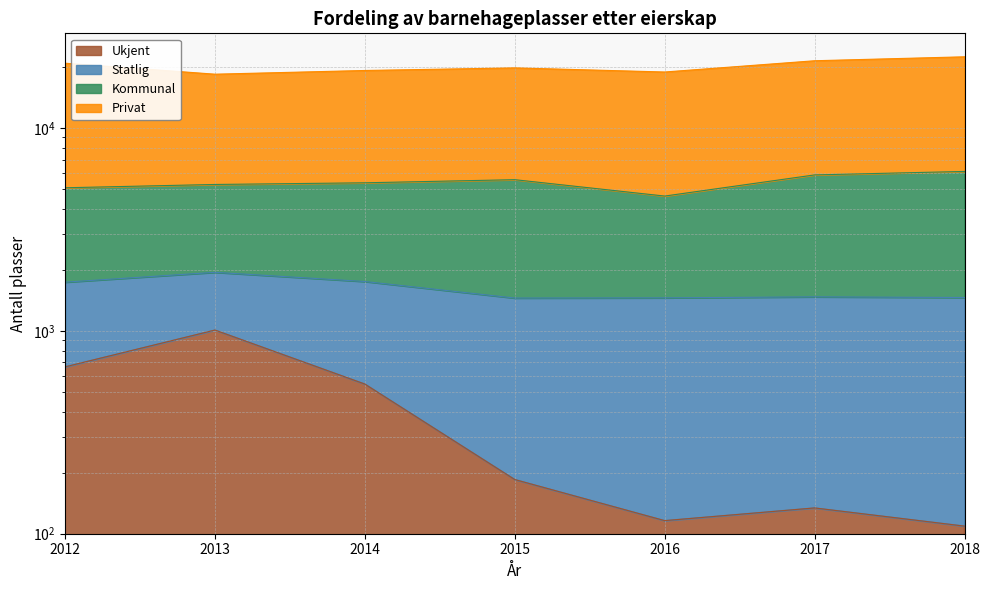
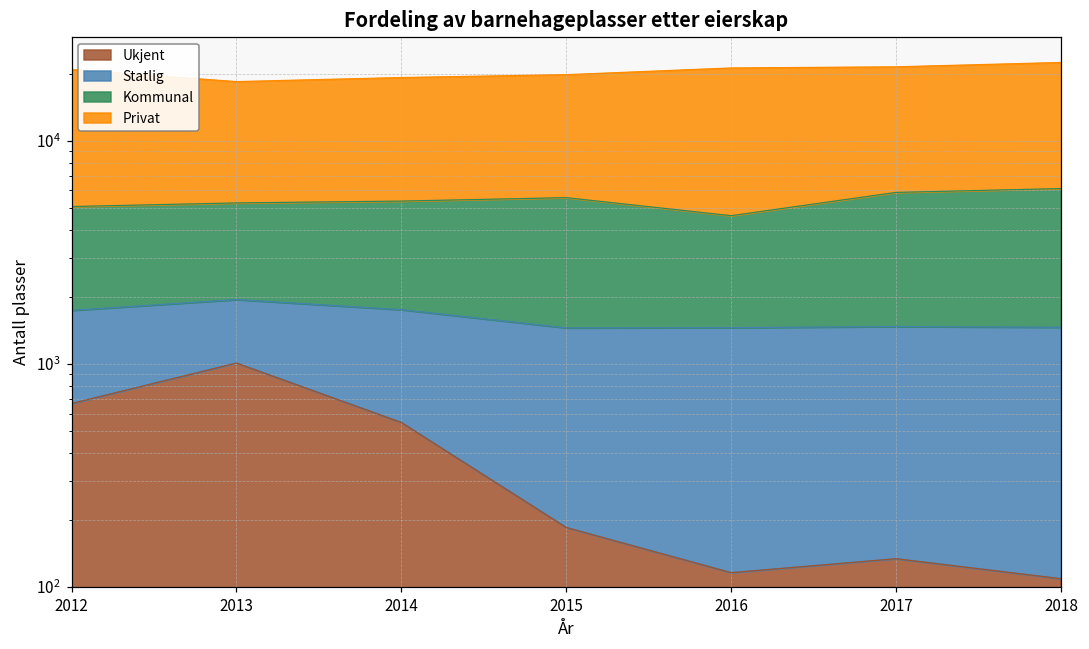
Privat, 2016: 14000 -> 17000
